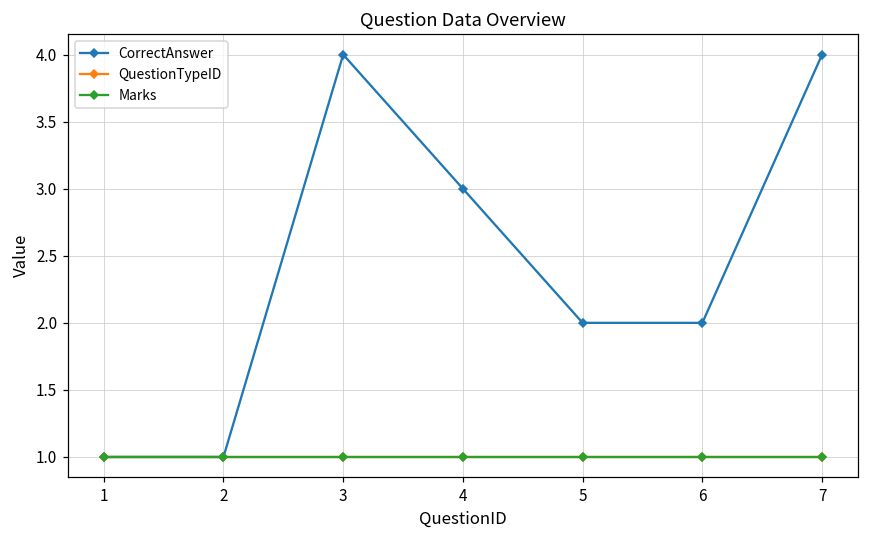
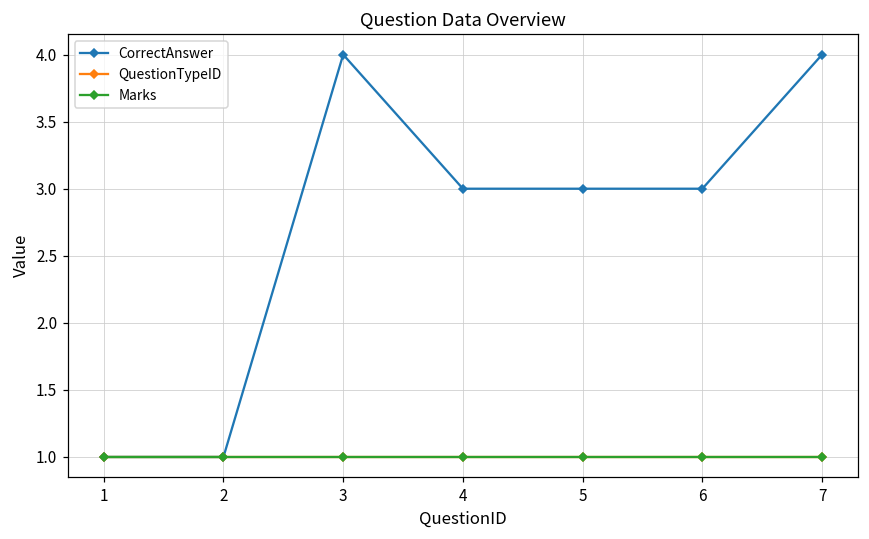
CorrectAnswer, 5: 2 -> 3
CorrectAnswer, 6: 2 -> 3
